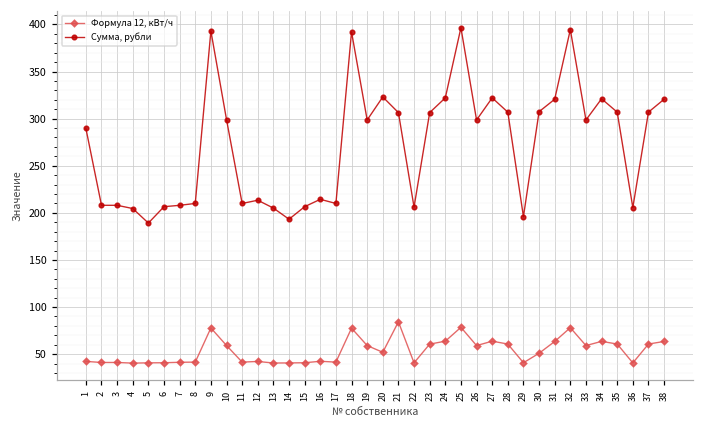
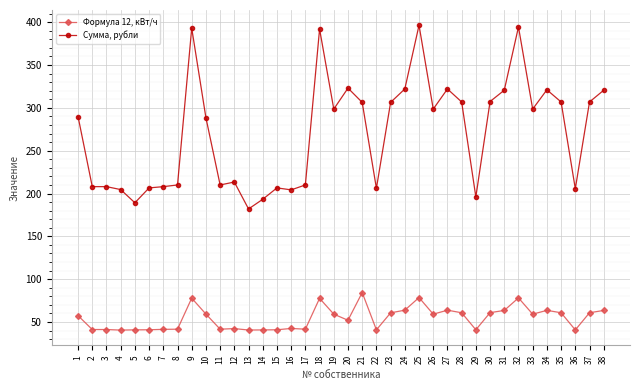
Формула 12, кВт/ч, 1: 40 -> 60
Сумма, рубли, 10: 300 -> 290
Сумма, рубли, 13: 210 -> 180
Сумма, рубли, 16: 210 -> 200
Формула 12, кВт/ч, 30: 50 -> 60
